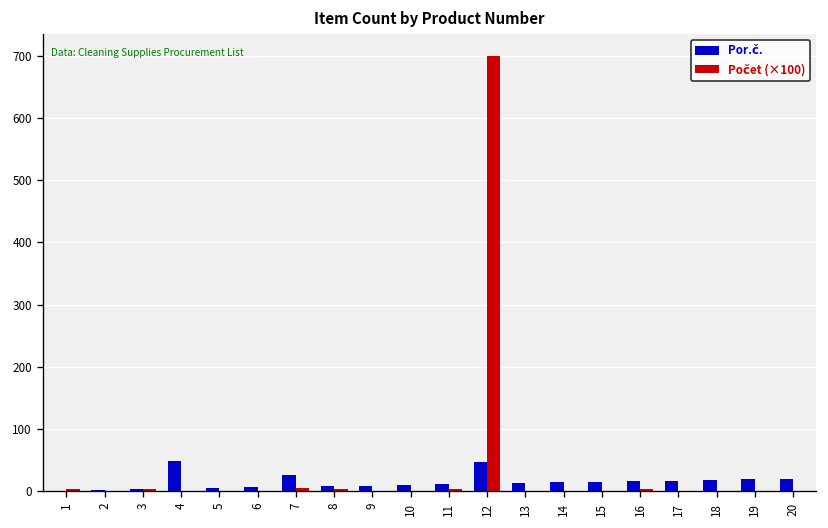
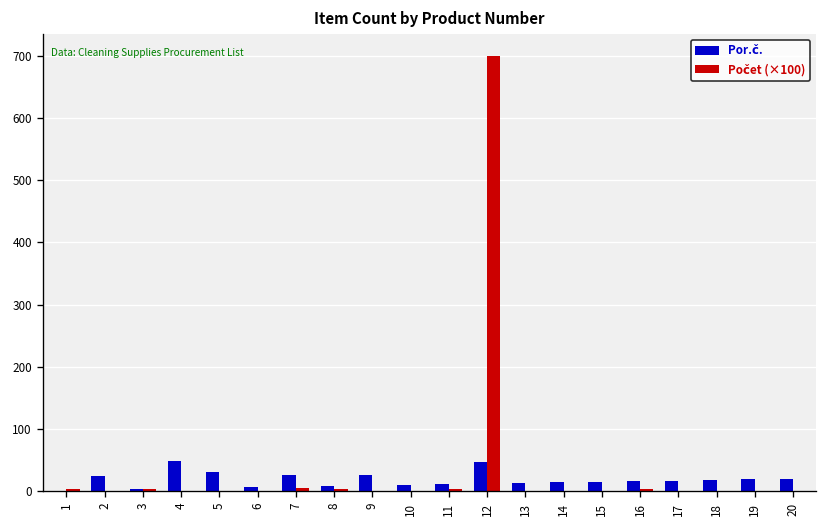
Por.č., 2: 0 -> 30
Por.č., 5: 10 -> 30
Por.č., 9: 10 -> 30
